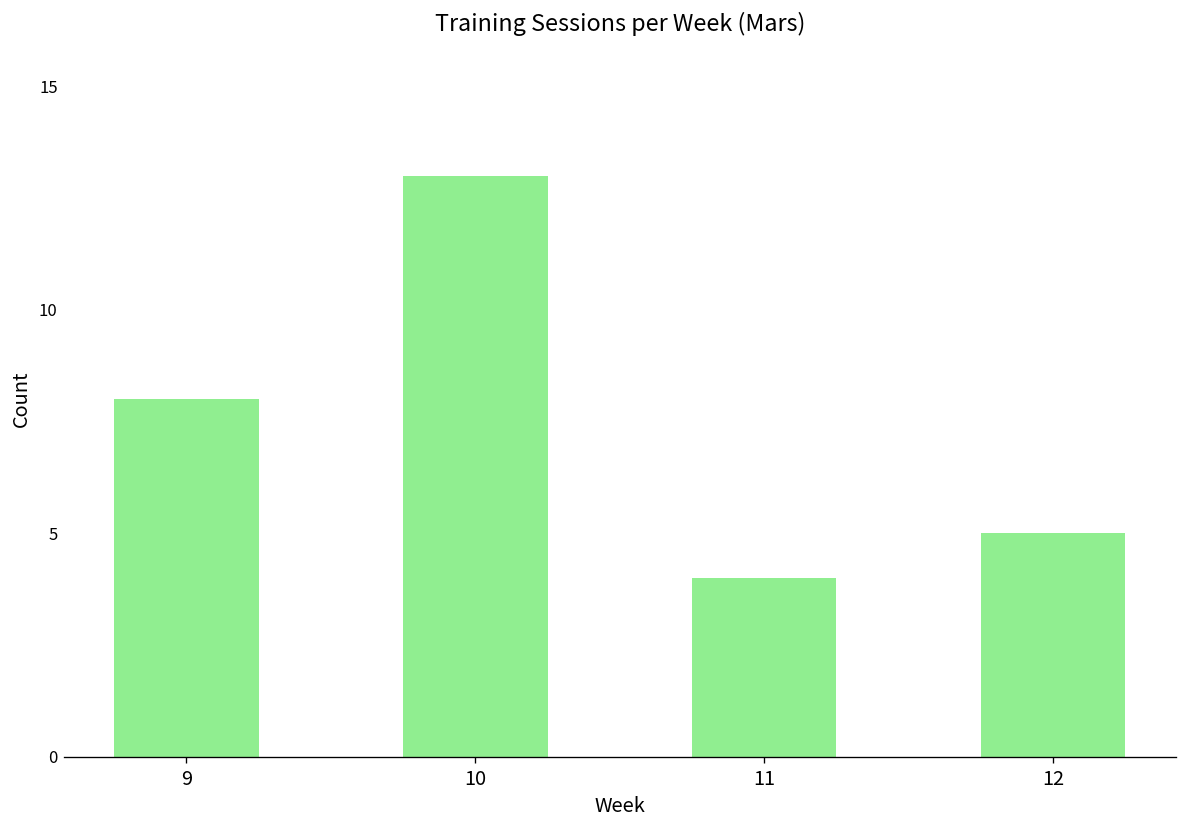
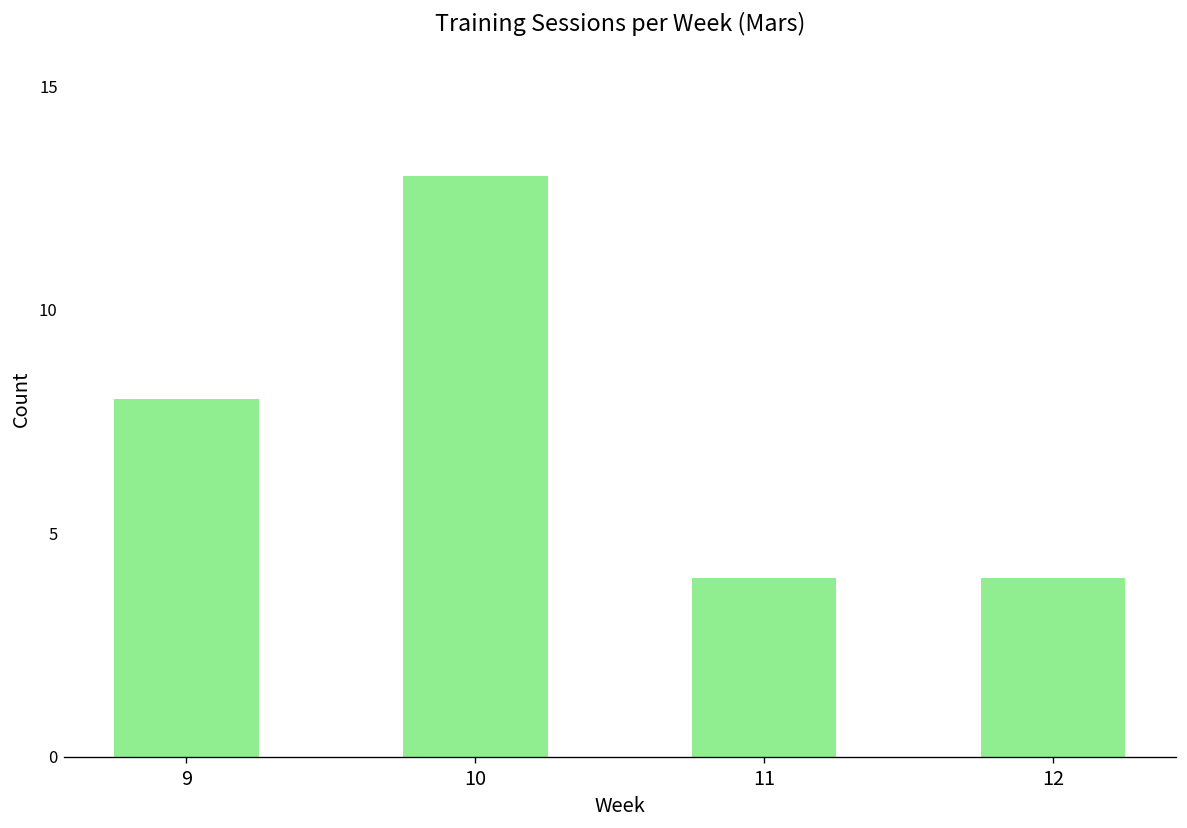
12: 5 -> 4
